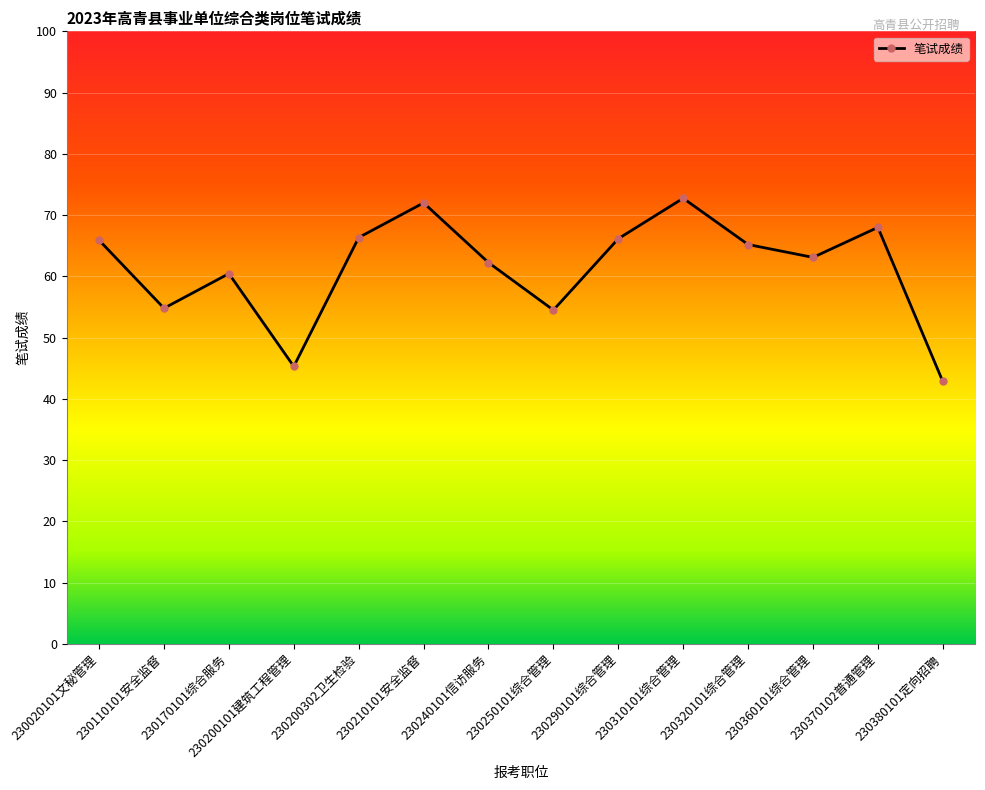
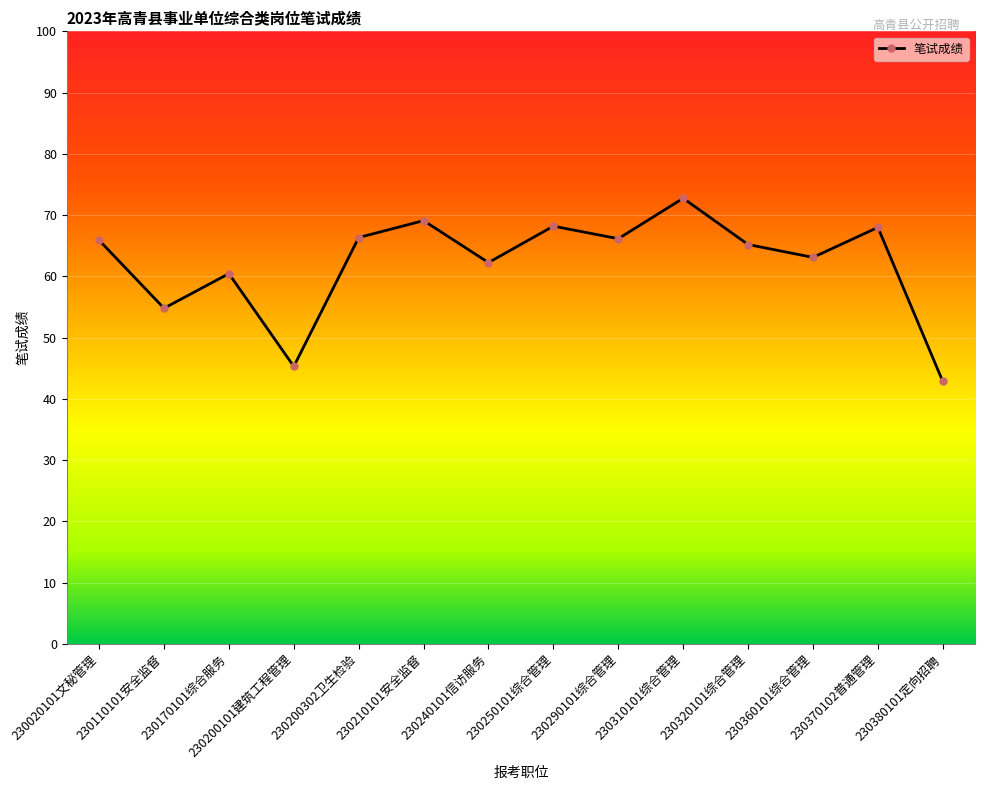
230210101安全监督: 72 -> 69
230250101综合管理: 55 -> 68
